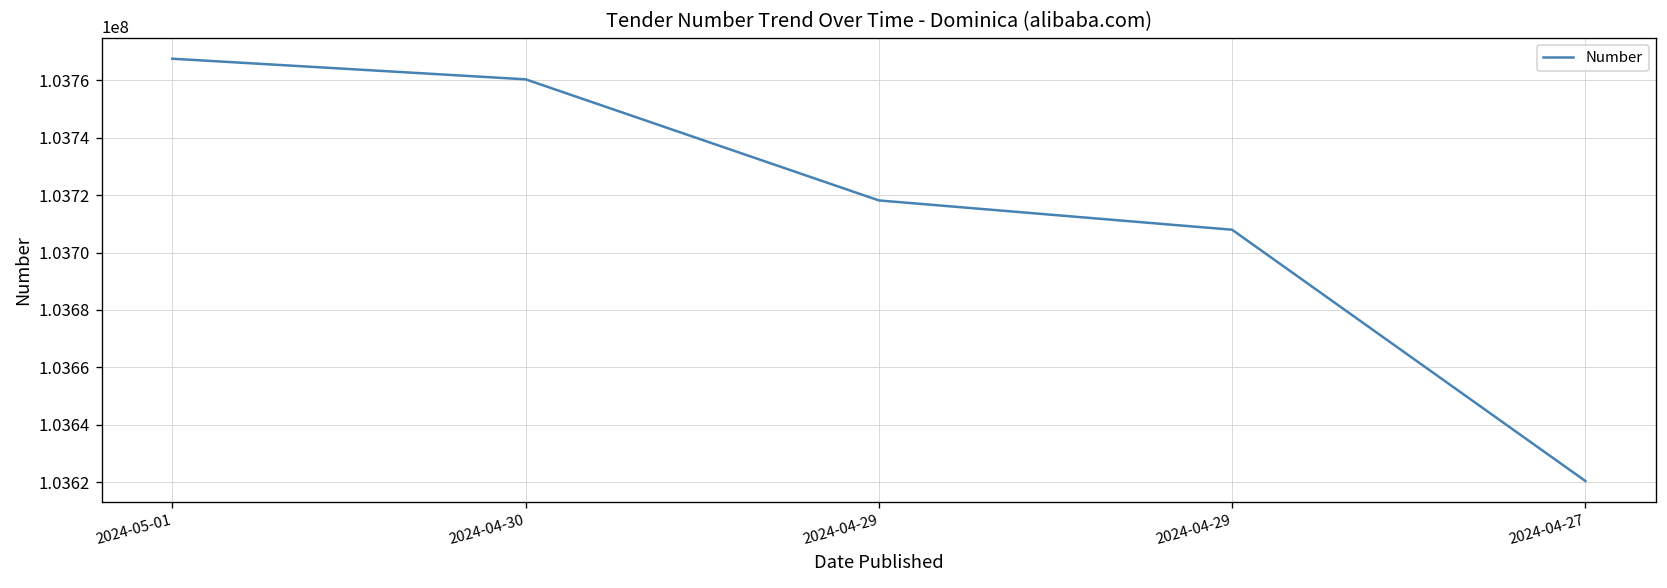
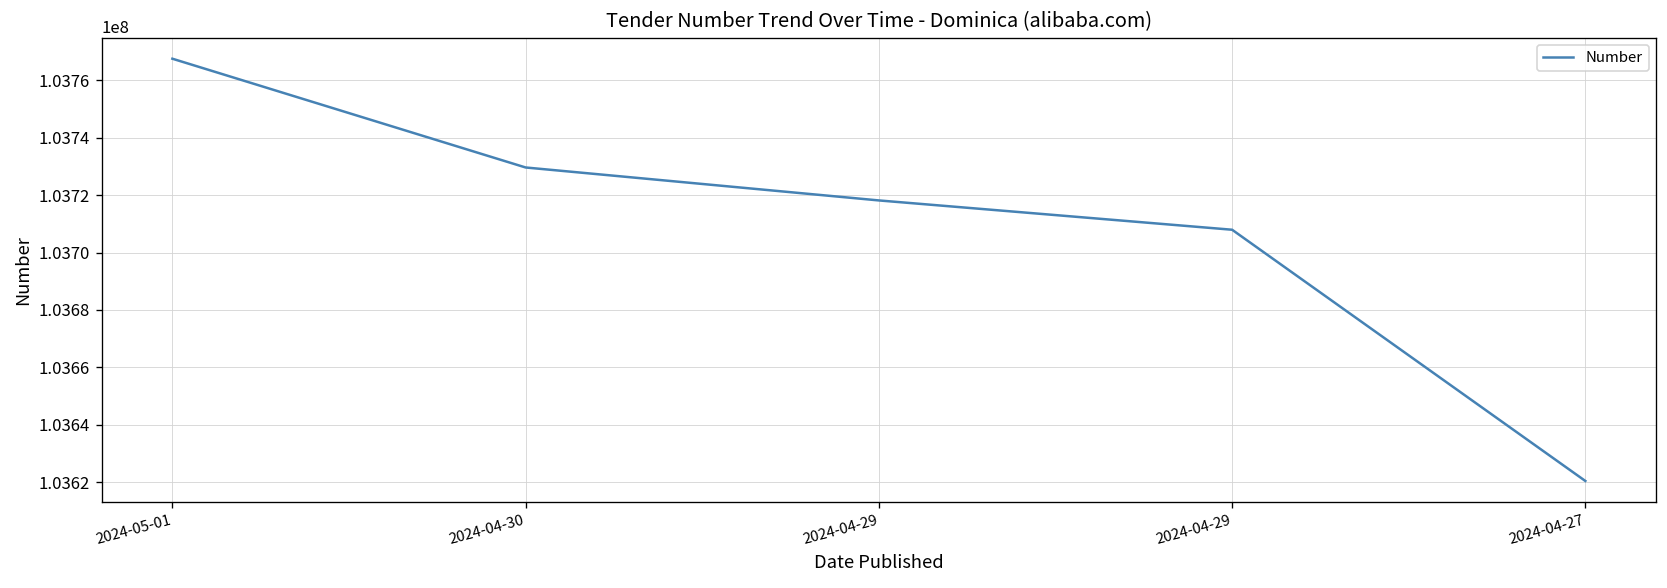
2024-04-30: 103760000 -> 103730000
